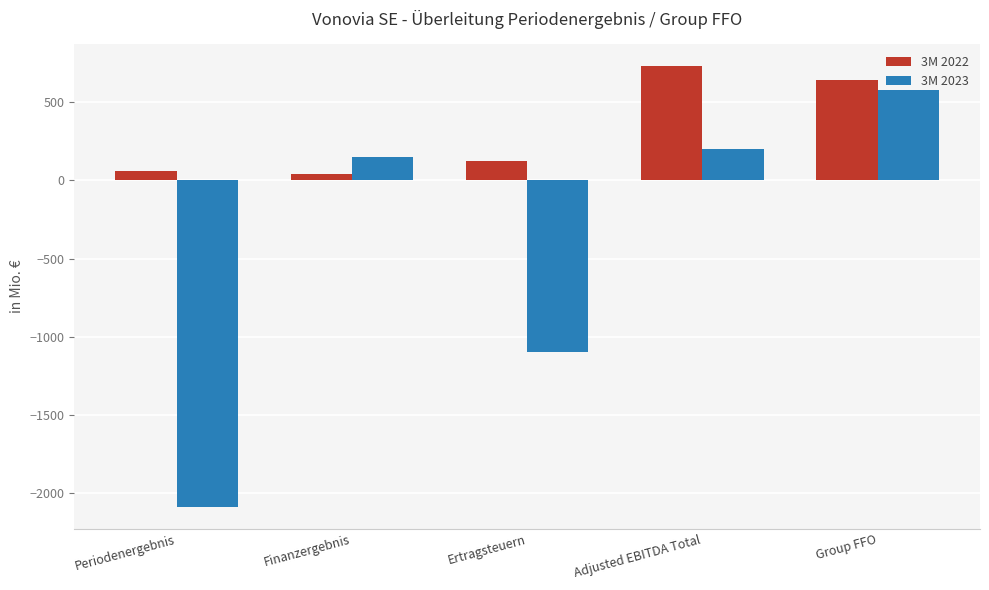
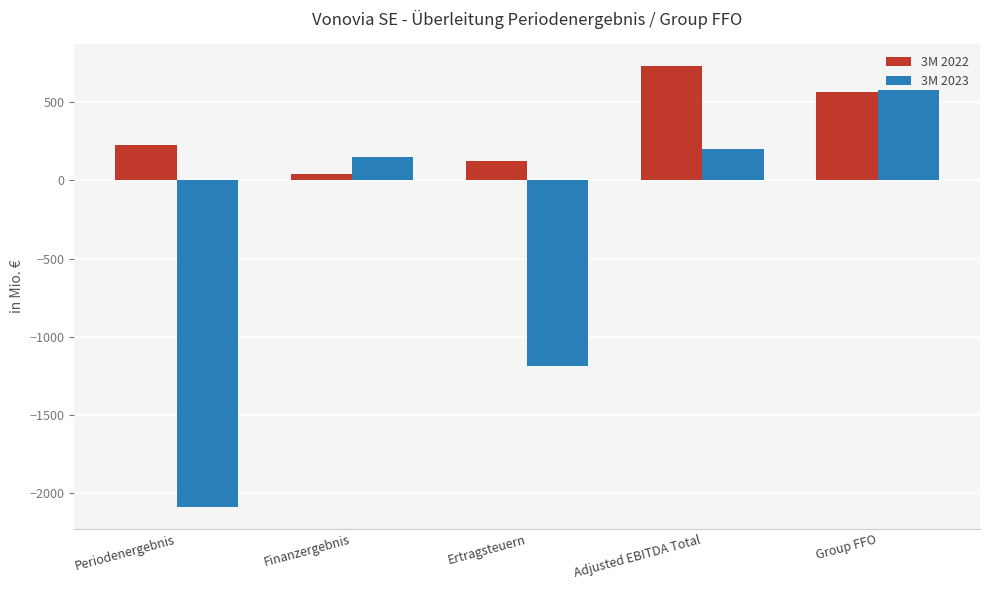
3M 2022, Periodenergebnis: 60 -> 230
3M 2023, Ertragsteuern: -1100 -> -1190
3M 2022, Group FFO: 640 -> 560
